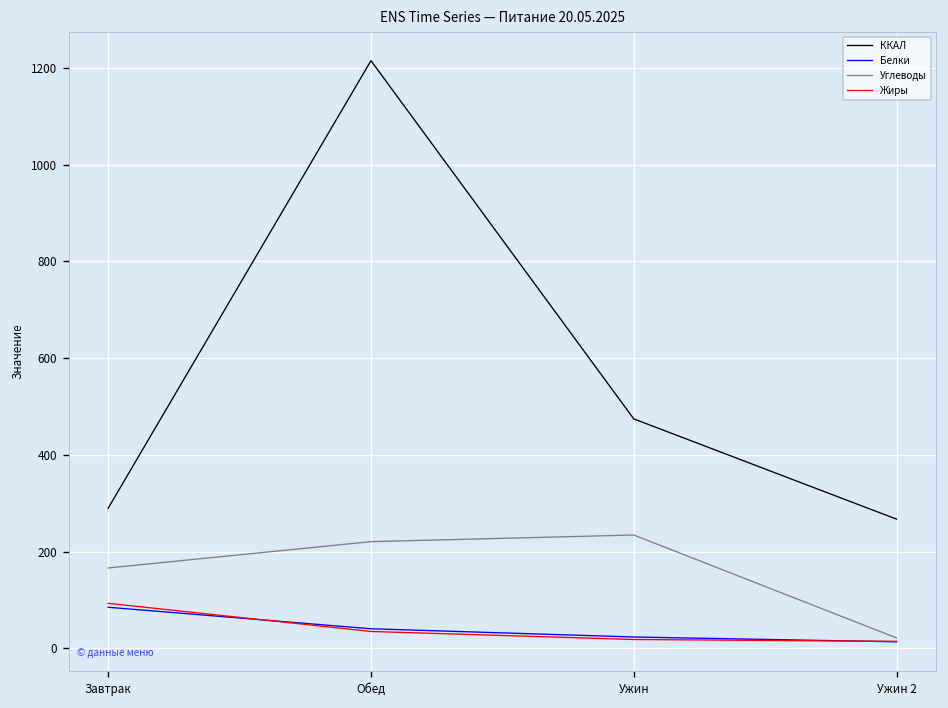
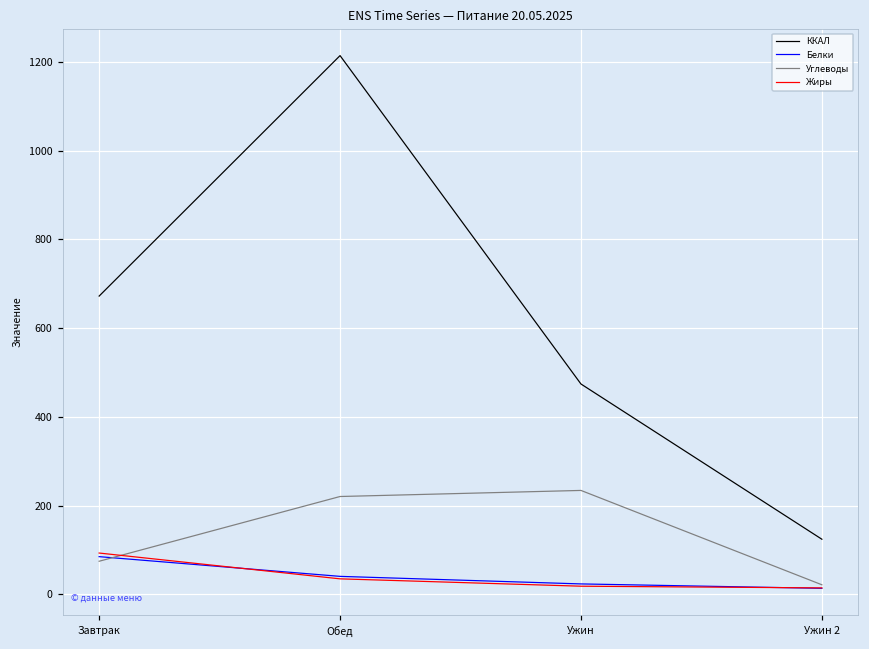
ККАЛ, Завтрак: 290 -> 670
Углеводы, Завтрак: 170 -> 70
ККАЛ, Ужин 2: 270 -> 120
